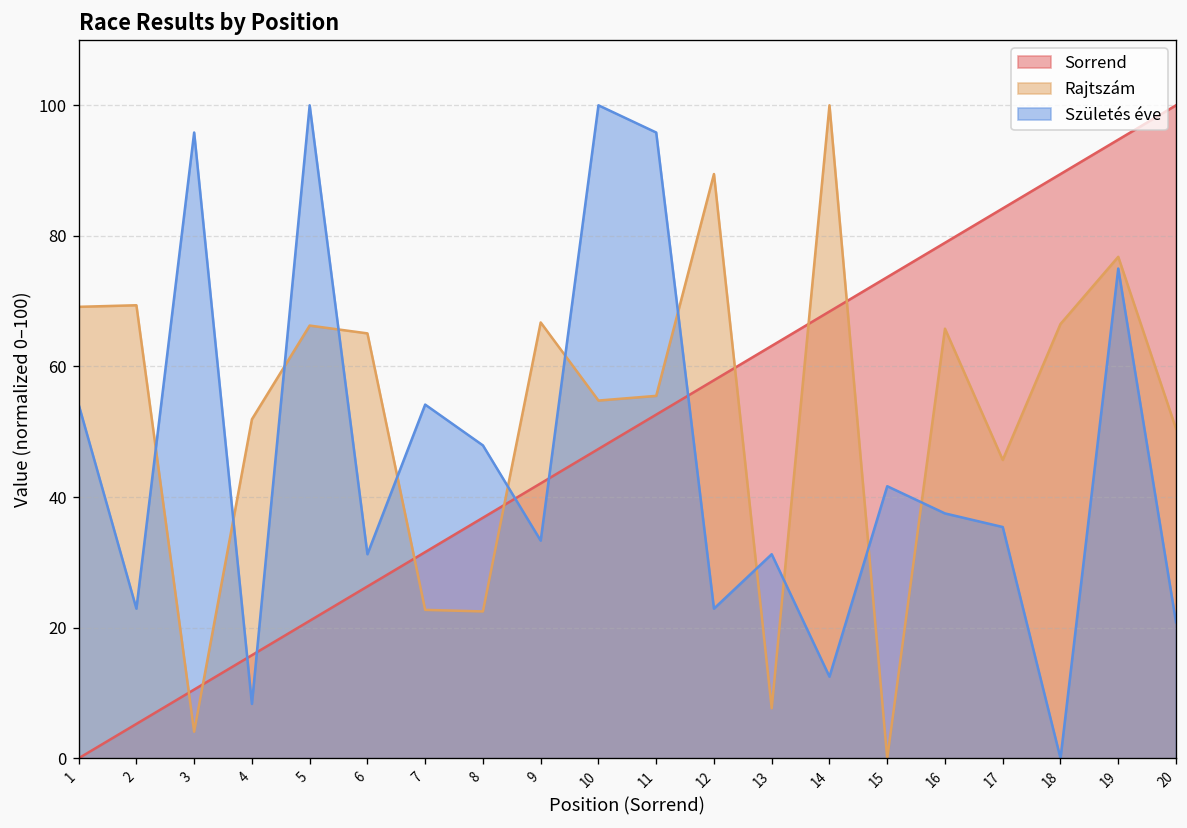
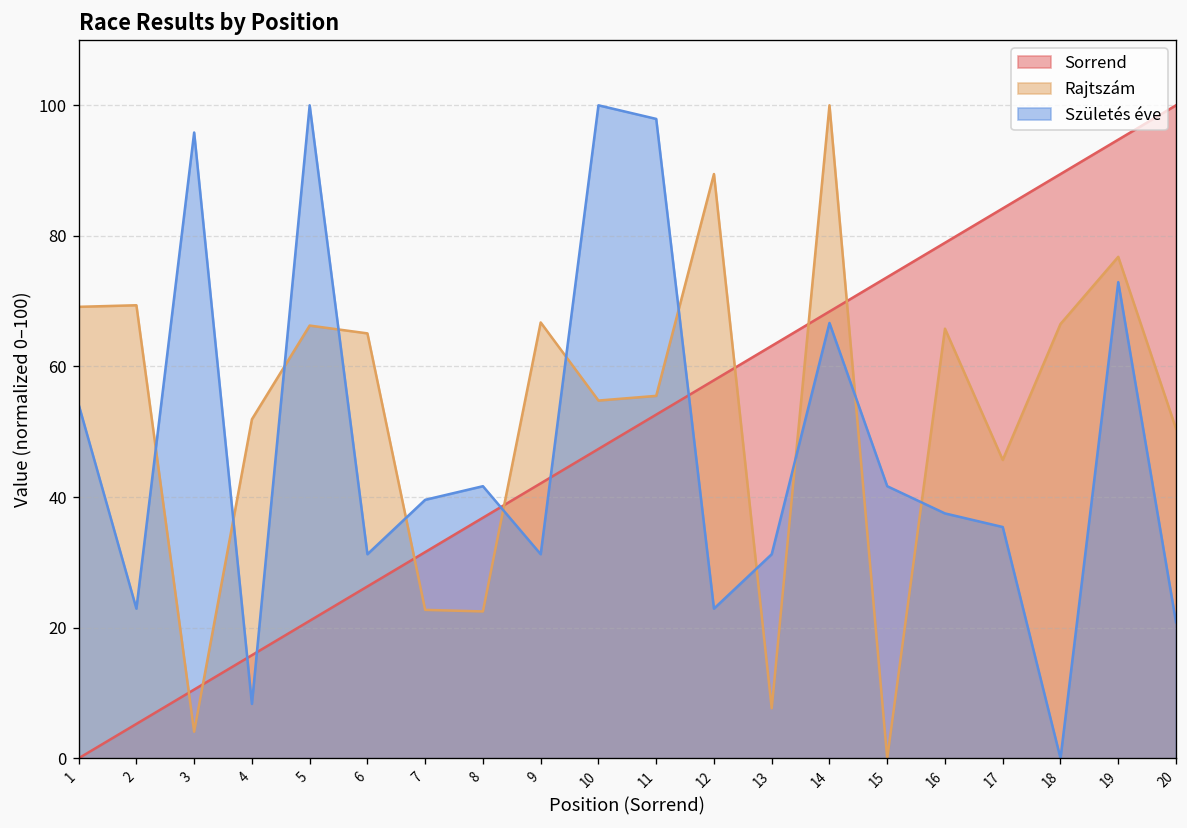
Születés éve, 7: 54 -> 40
Születés éve, 8: 48 -> 42
Születés éve, 9: 33 -> 31
Születés éve, 11: 96 -> 98
Születés éve, 14: 13 -> 67
Születés éve, 19: 75 -> 73
